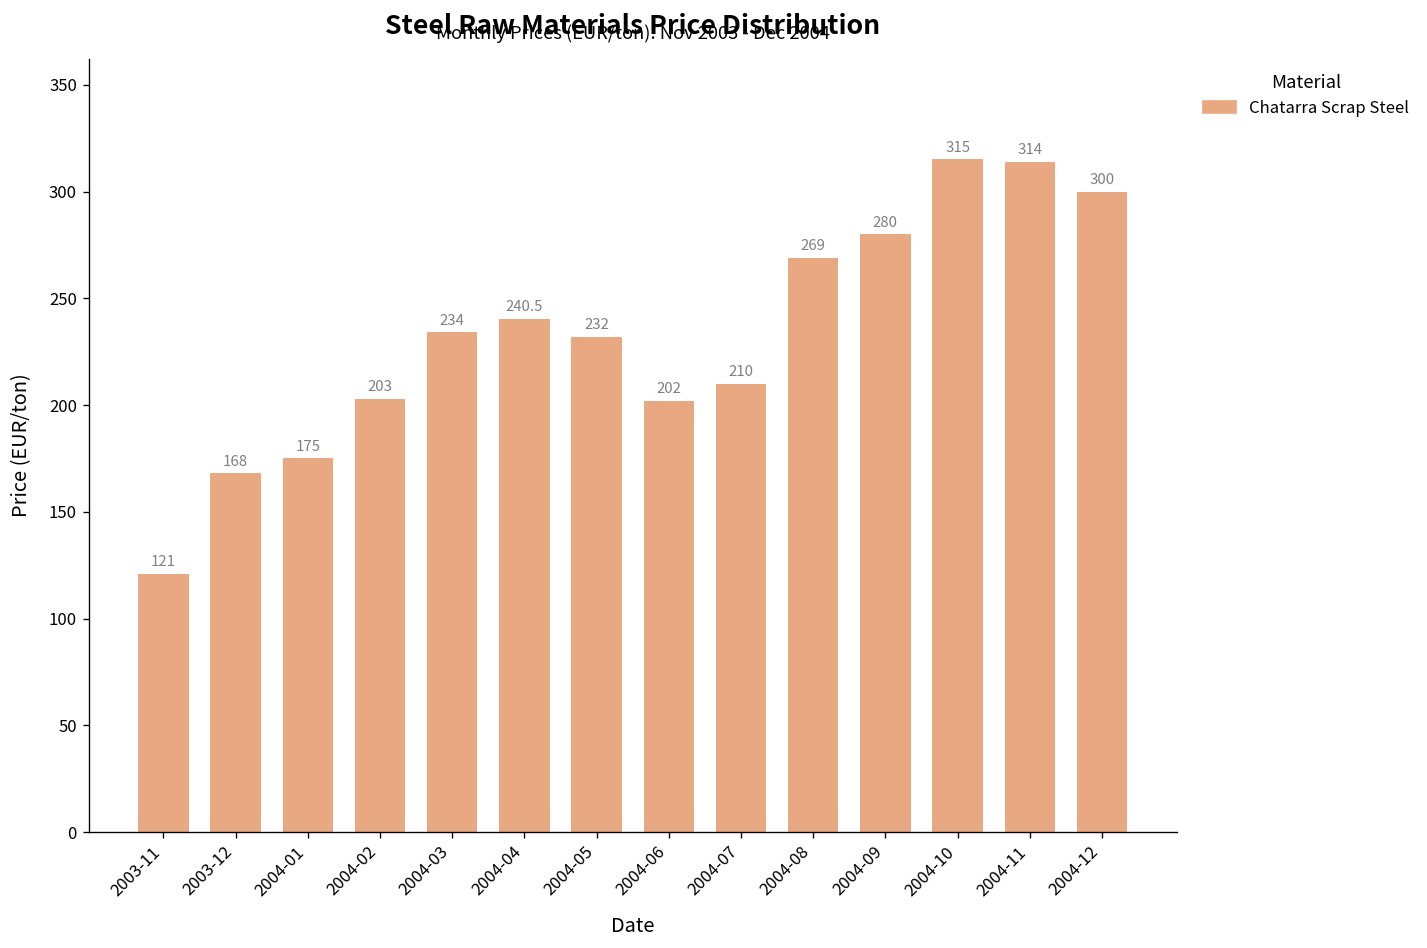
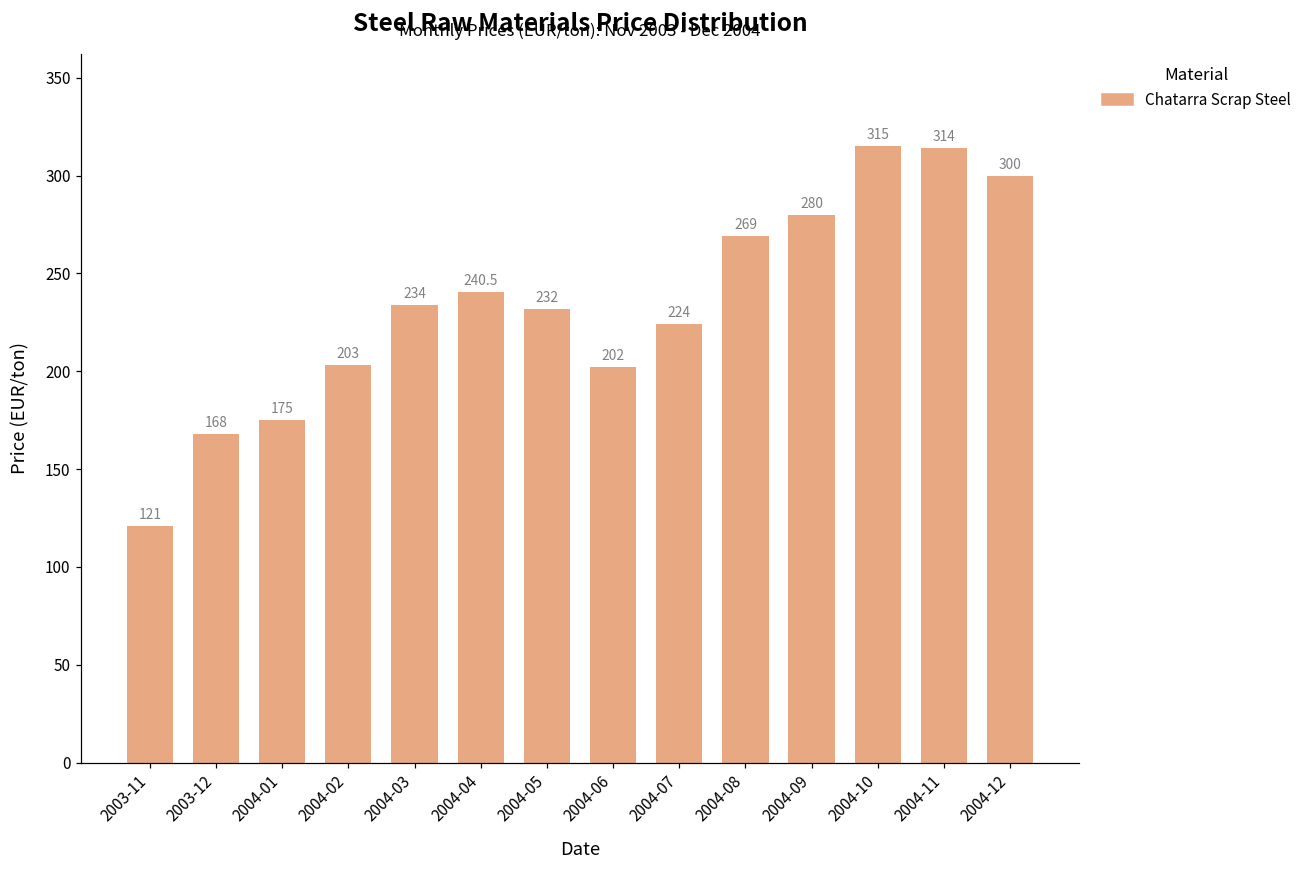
2004-07: 210 -> 224
